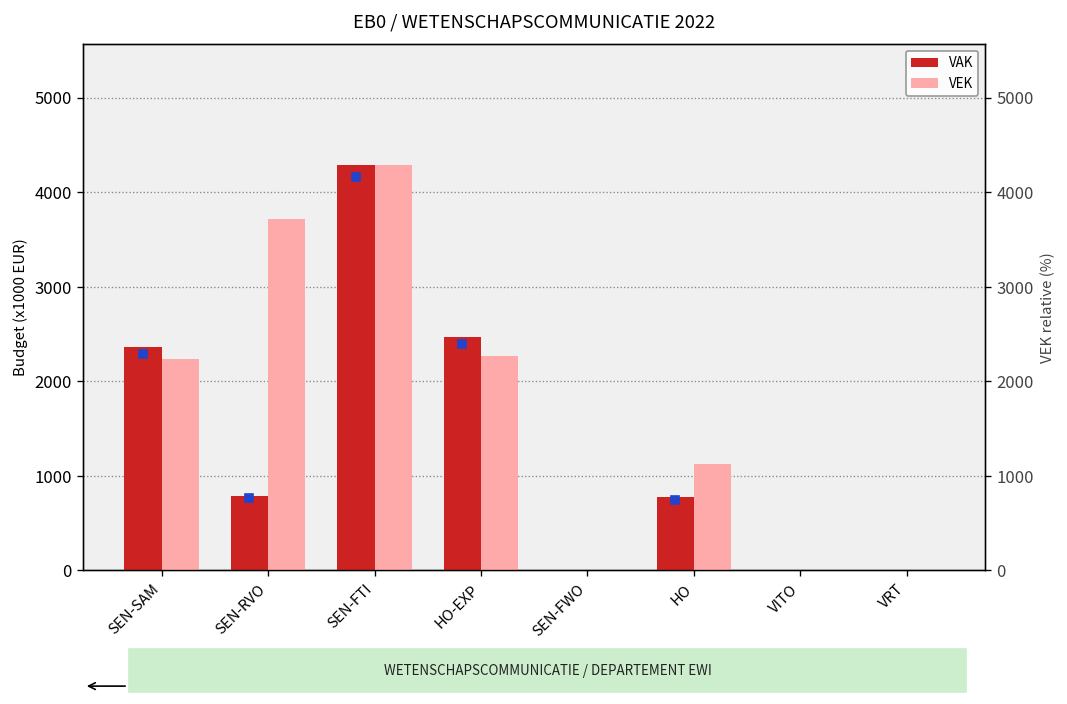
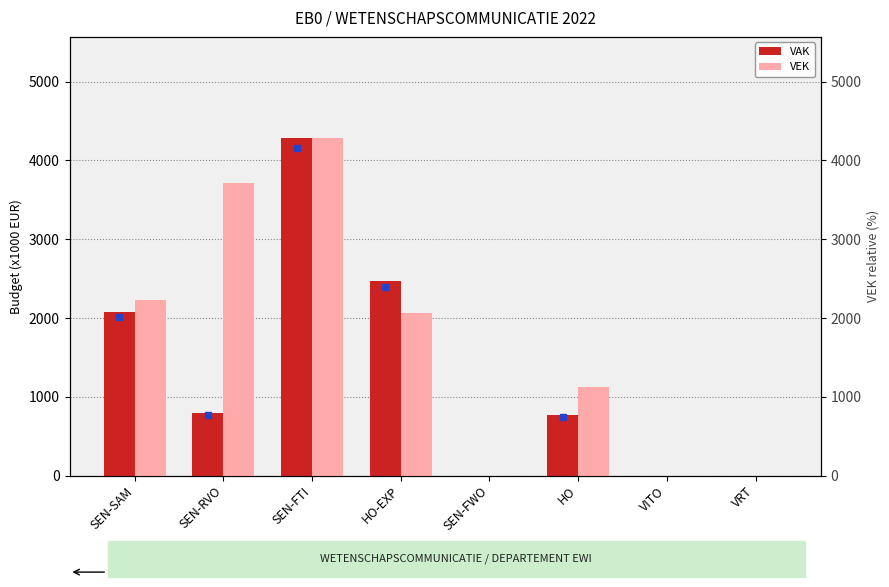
VAK, SEN-SAM: 2400 -> 2100
VEK, HO-EXP: 2300 -> 2100
